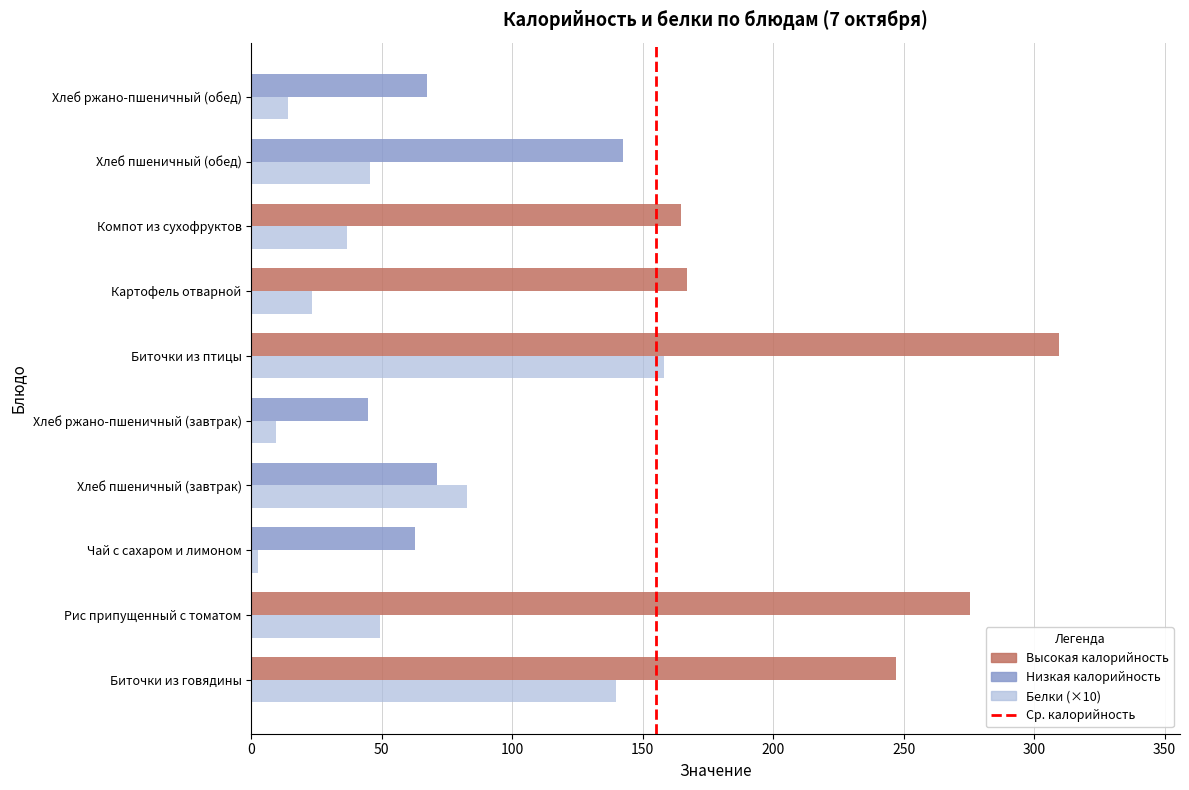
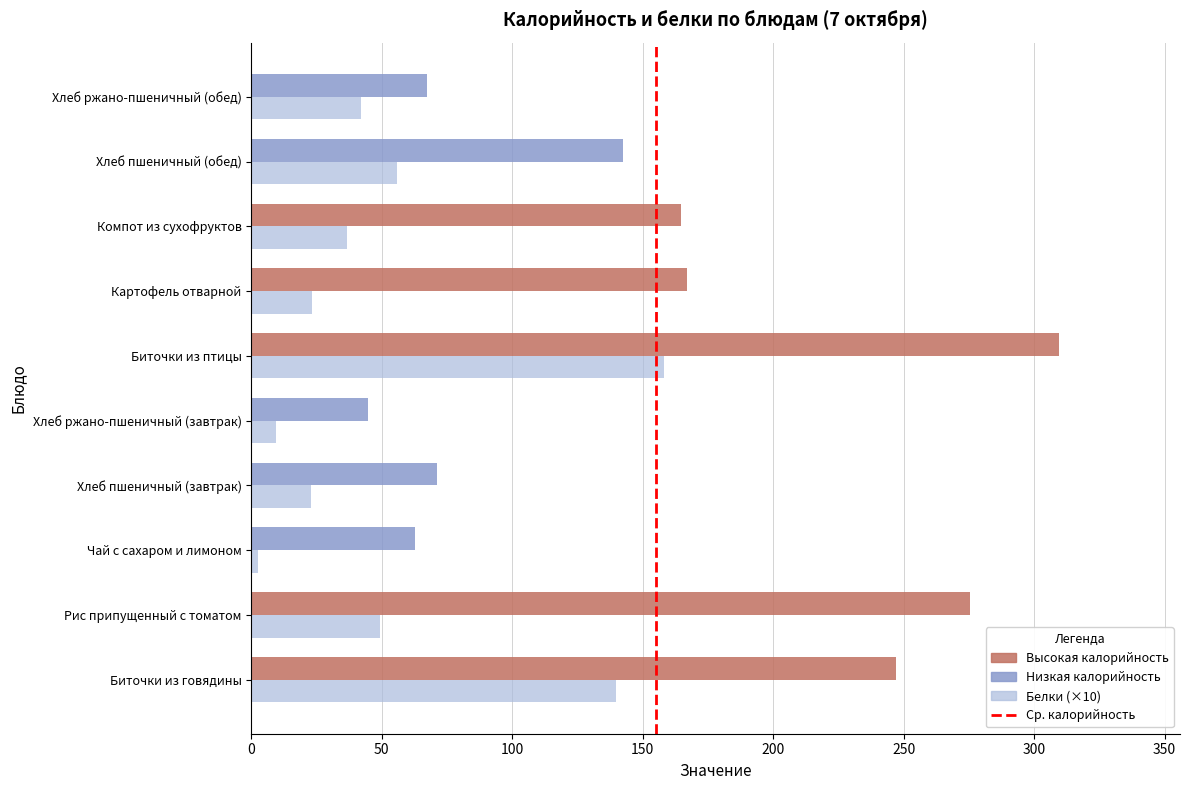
Белки (×10), Хлеб ржано-пшеничный (обед): 14 -> 42
Белки (×10), Хлеб пшеничный (обед): 46 -> 56
Белки (×10), Хлеб пшеничный (завтрак): 83 -> 23
